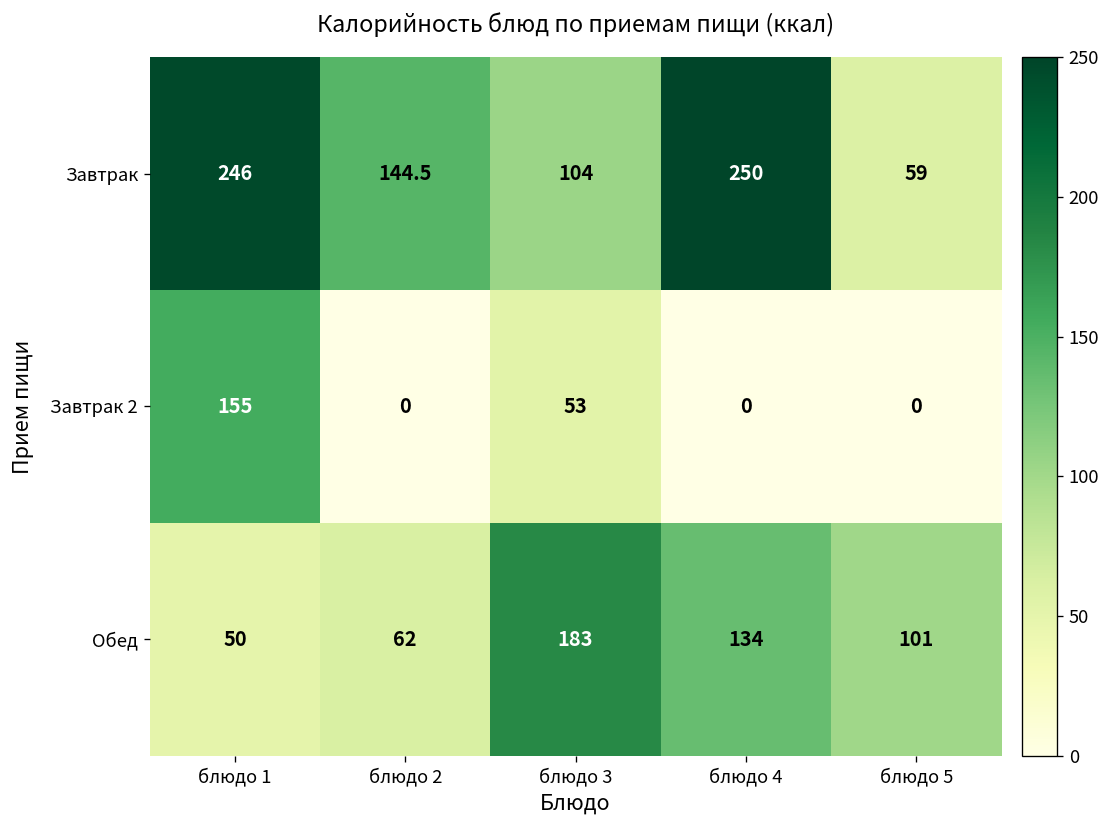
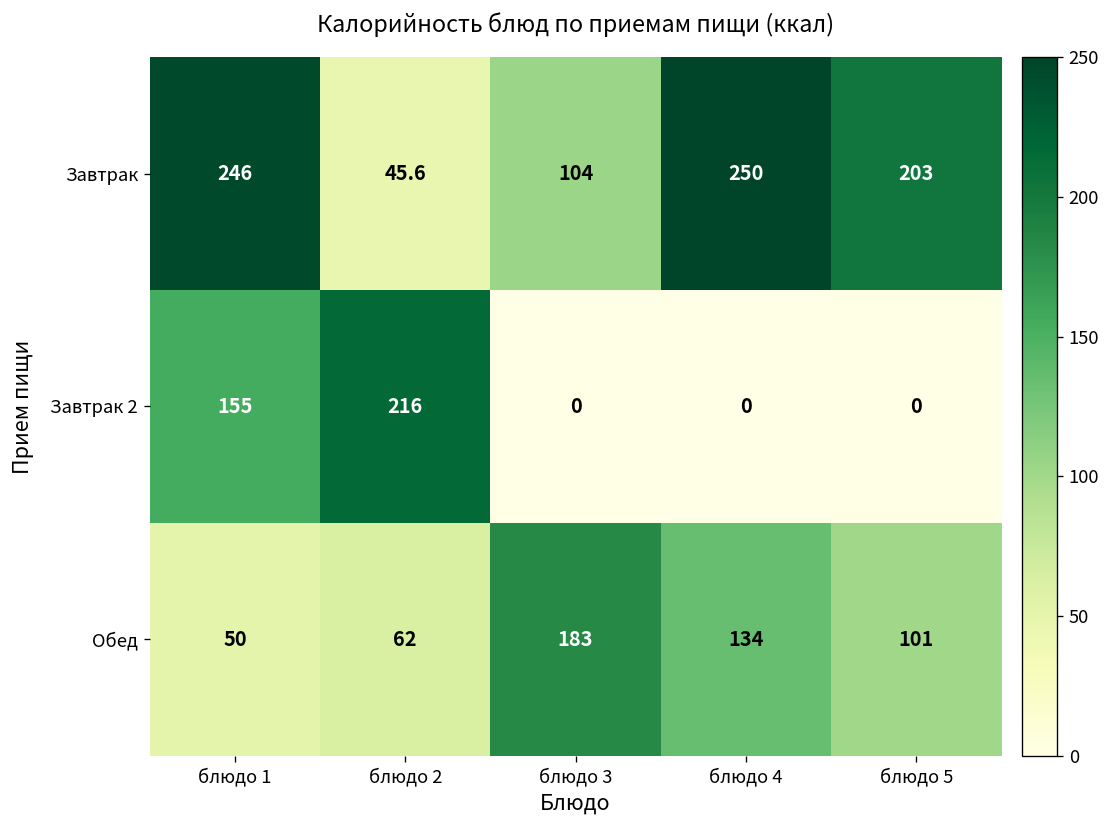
Завтрак, блюдо 2: 144.5 -> 45.6
Завтрак, блюдо 5: 59 -> 203
Завтрак 2, блюдо 2: 0 -> 216
Завтрак 2, блюдо 3: 53 -> 0
